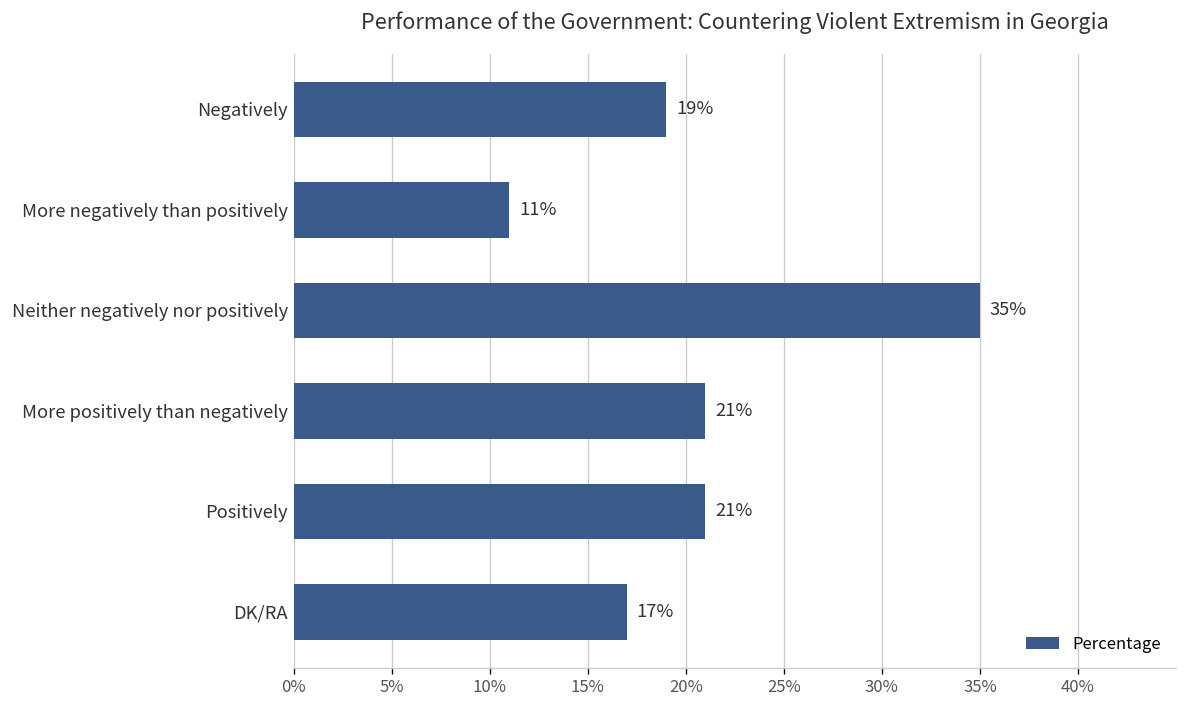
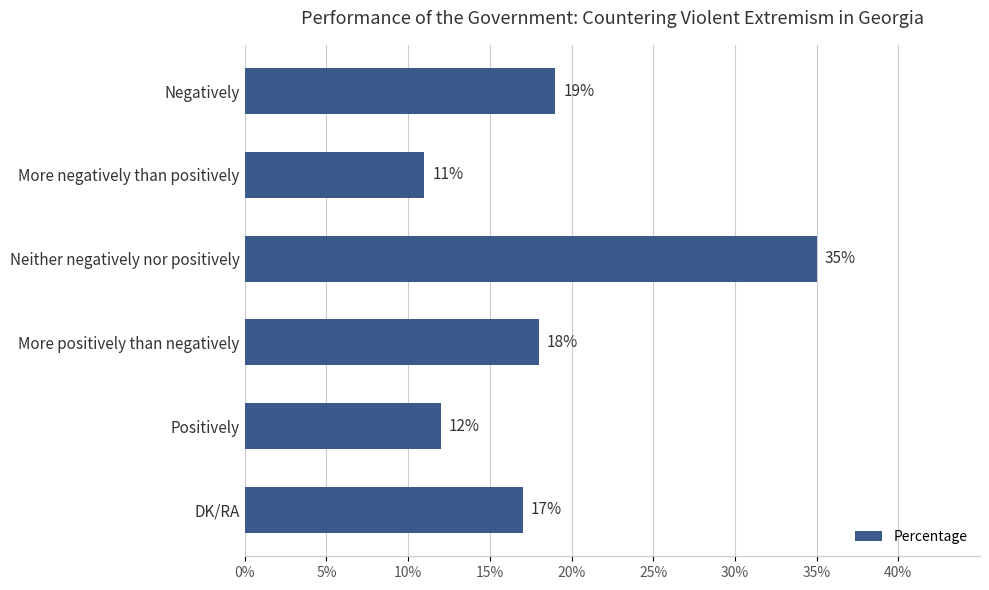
More positively than negatively: 21% -> 18%
Positively: 21% -> 12%
